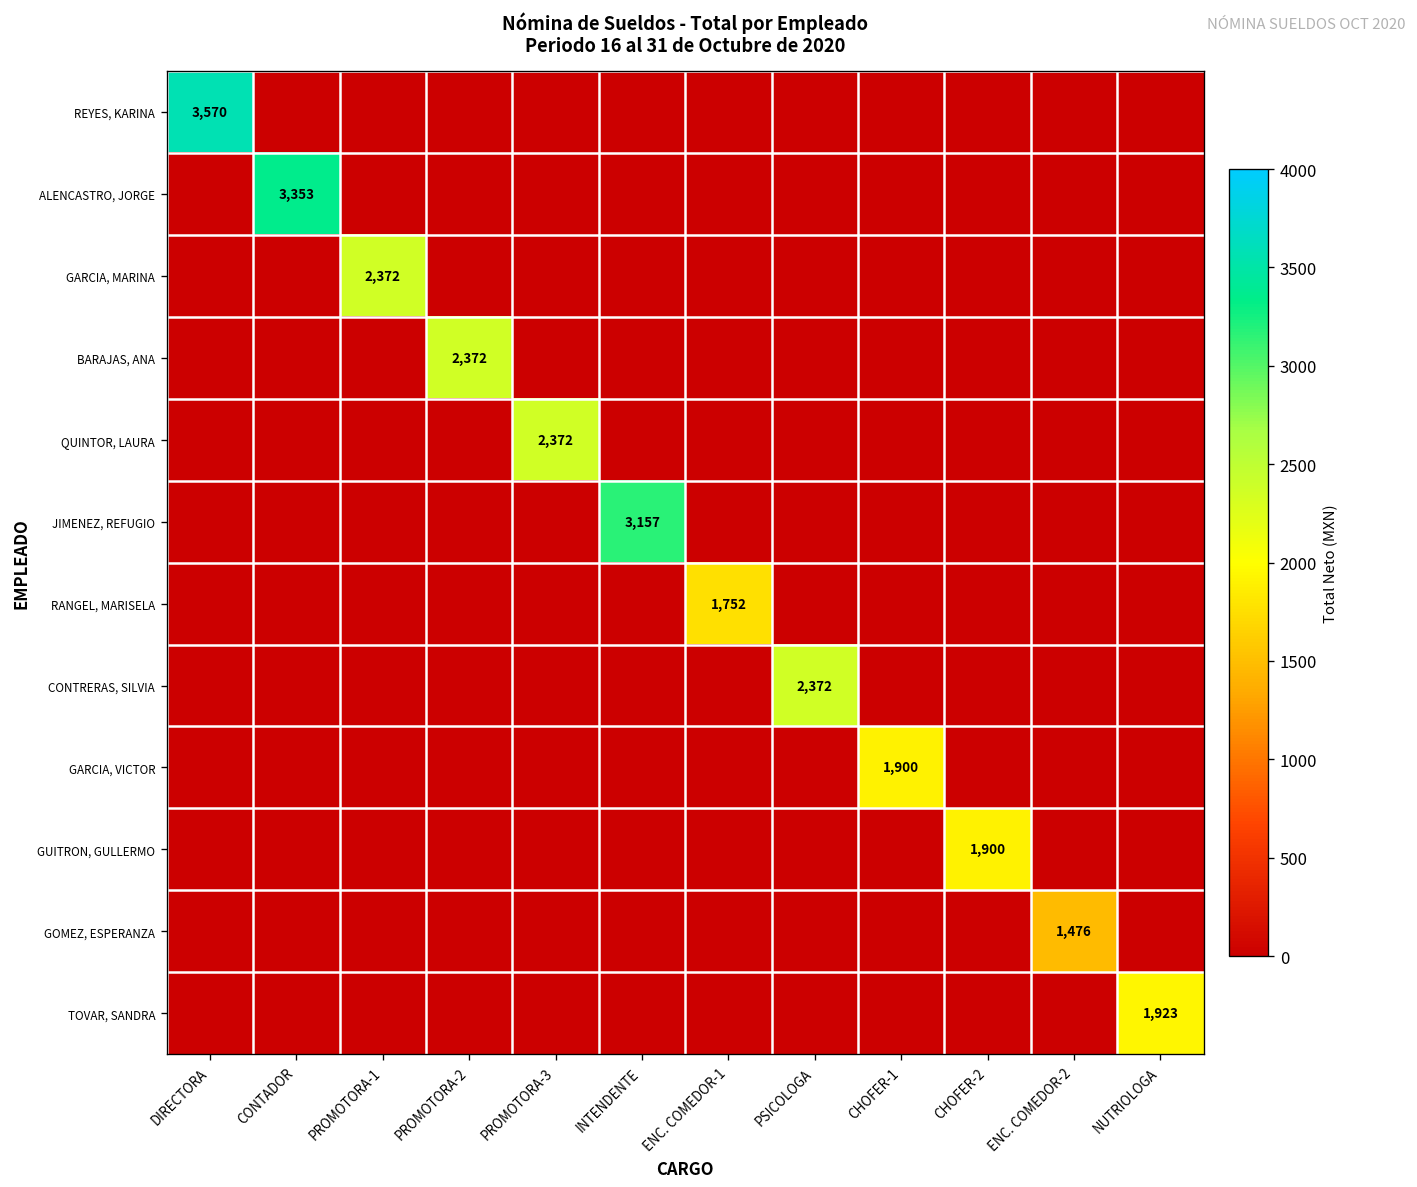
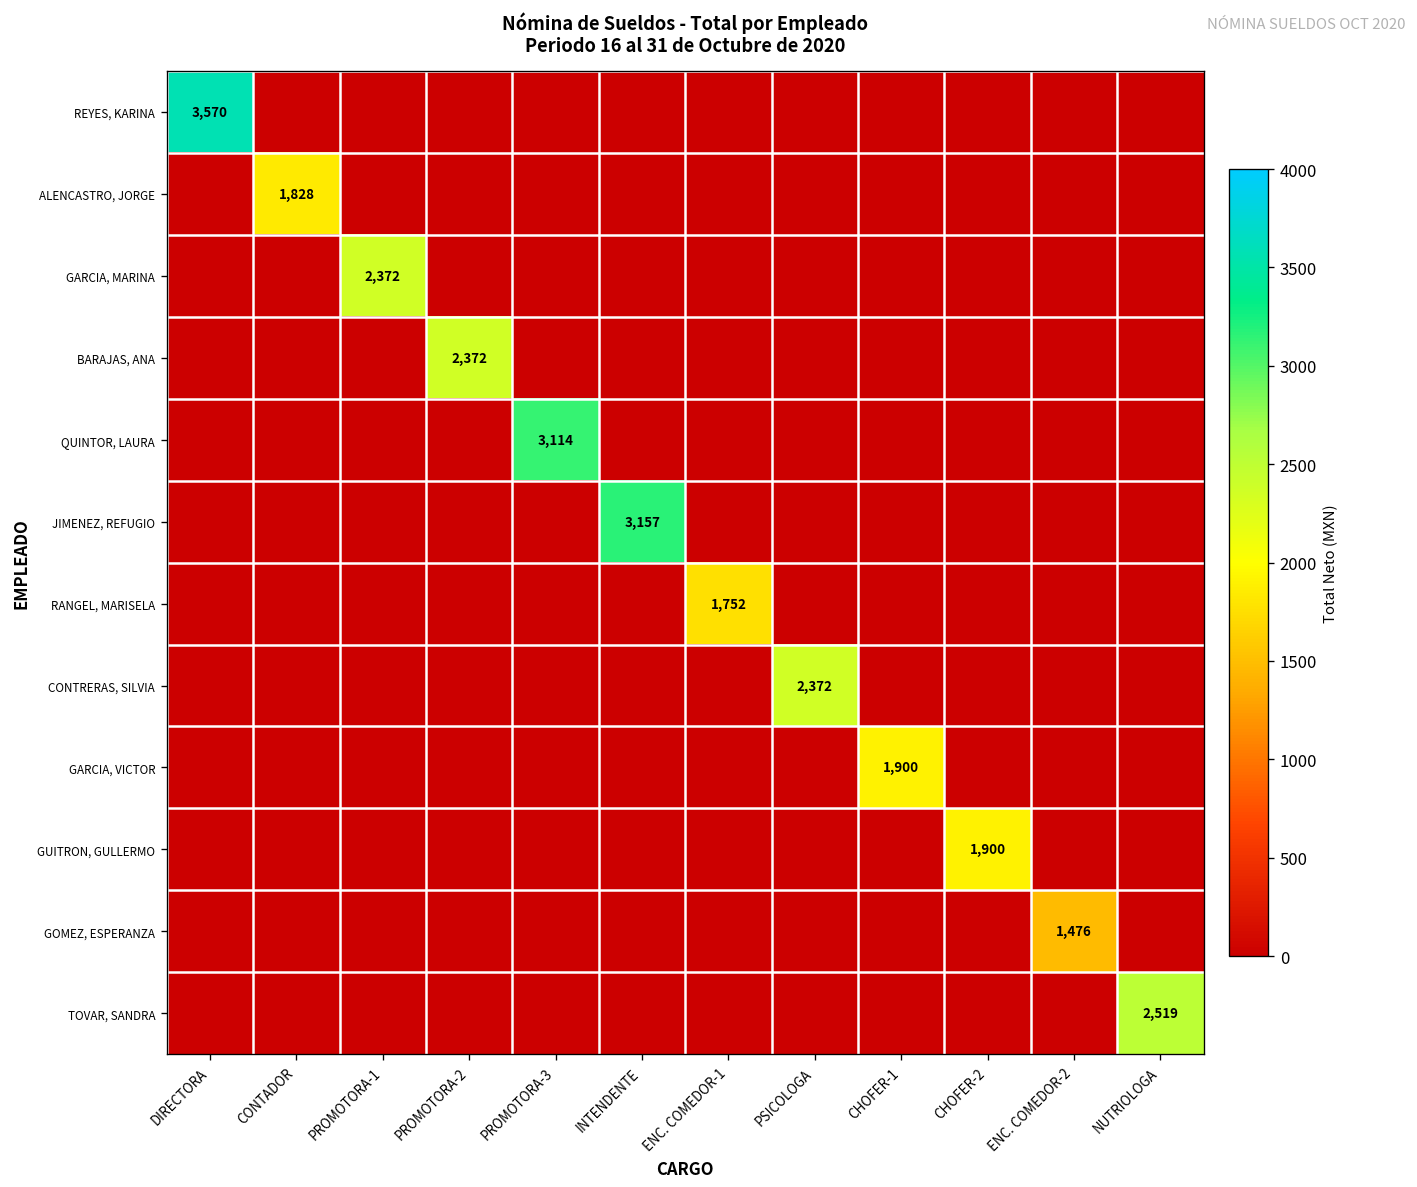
ALENCASTRO, JORGE, CONTADOR: 3,353 -> 1,828
QUINTOR, LAURA, PROMOTORA-3: 2,372 -> 3,114
TOVAR, SANDRA, NUTRIOLOGA: 1,923 -> 2,519
